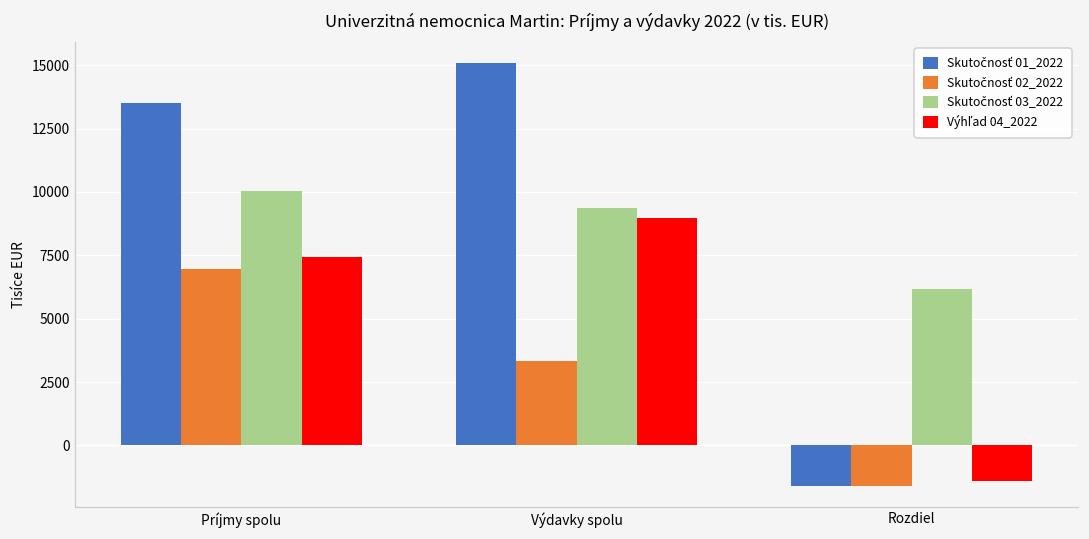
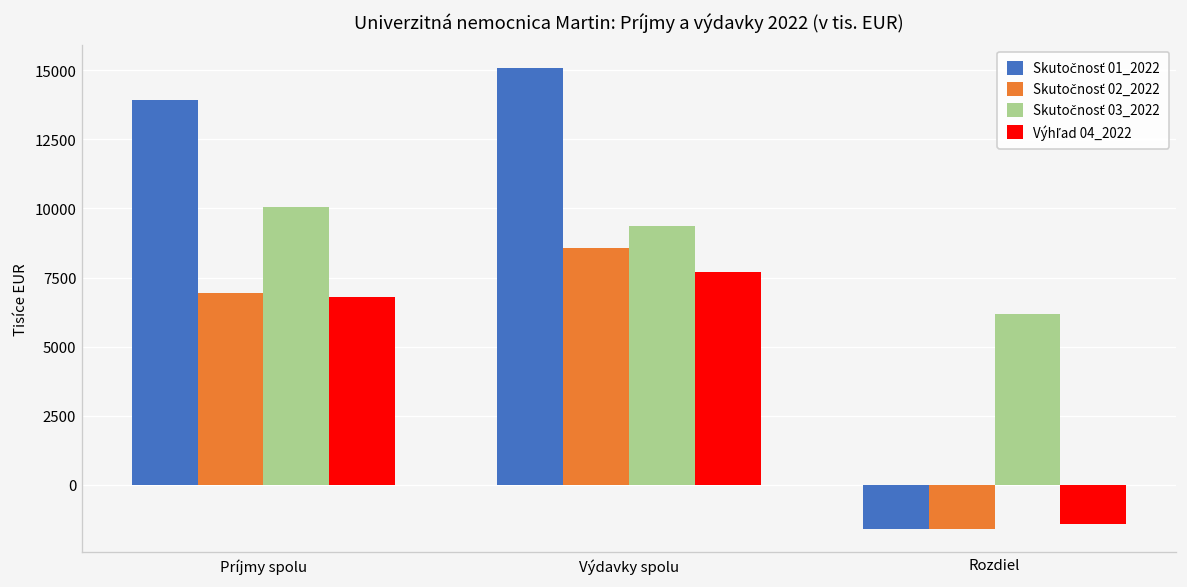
Skutočnosť 01_2022, Príjmy spolu: 13500 -> 13900
Výhľad 04_2022, Príjmy spolu: 7400 -> 6800
Skutočnosť 02_2022, Výdavky spolu: 3300 -> 8600
Výhľad 04_2022, Výdavky spolu: 9000 -> 7700
